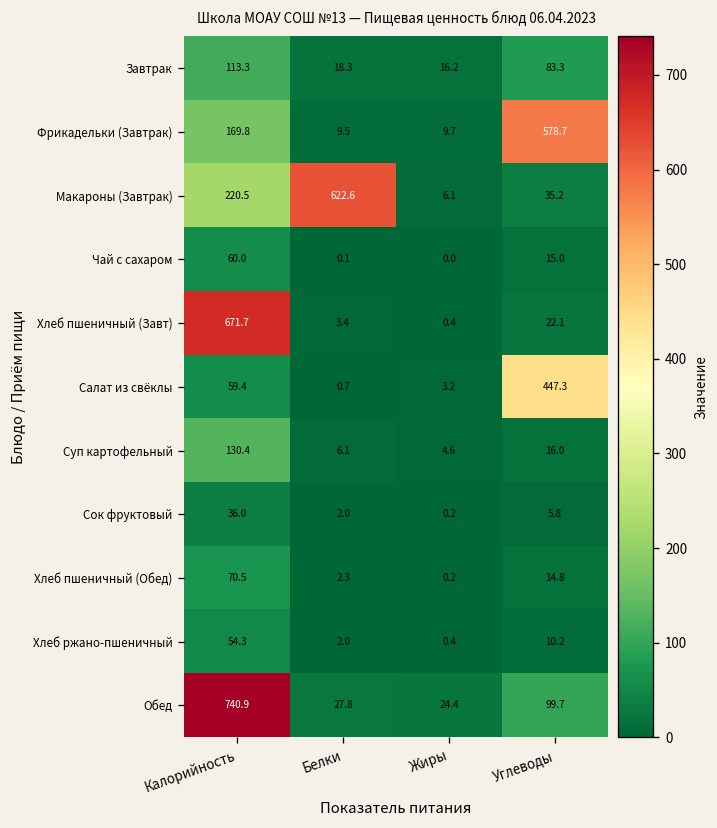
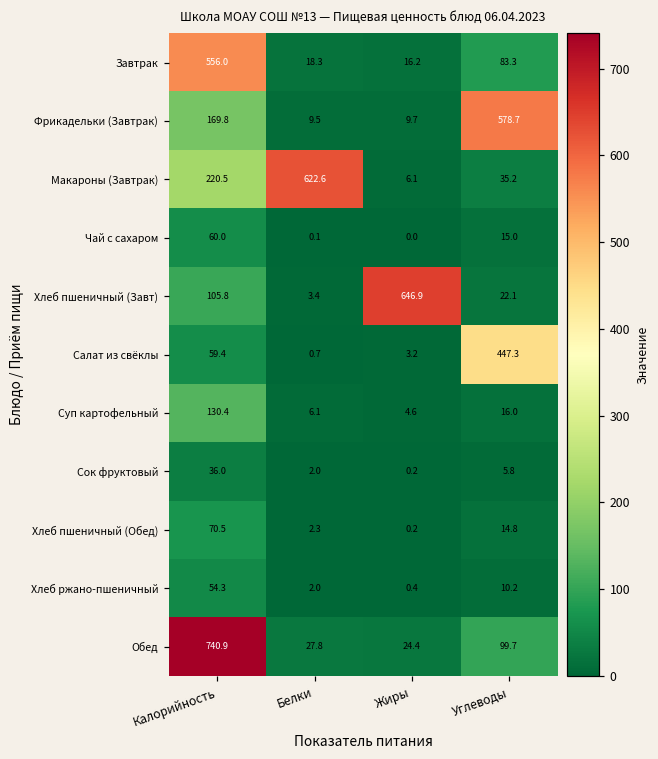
Завтрак, Калорийность: 113.3 -> 556.0
Хлеб пшеничный (Завт), Калорийность: 671.7 -> 105.8
Хлеб пшеничный (Завт), Жиры: 0.4 -> 646.9
